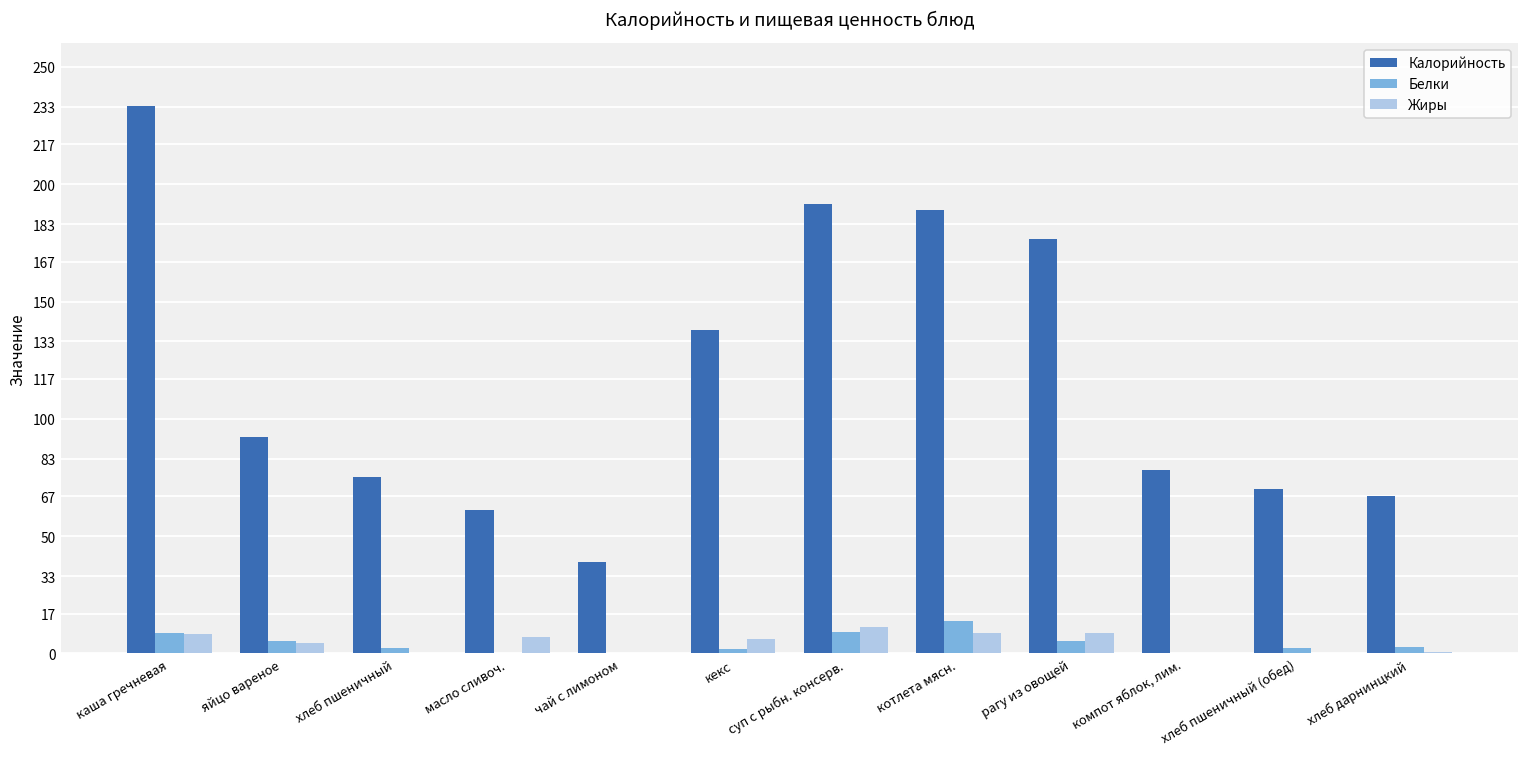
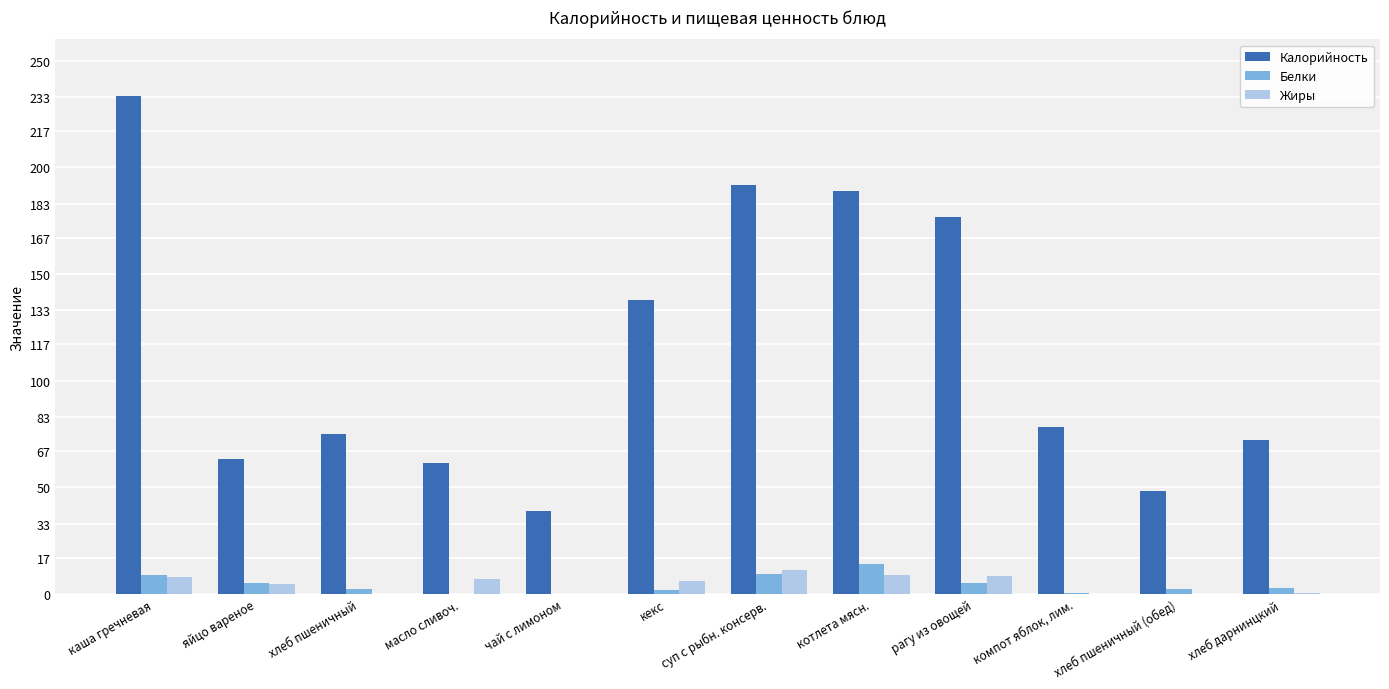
Калорийность, яйцо вареное: 92 -> 63
Калорийность, хлеб пшеничный (обед): 70 -> 48
Калорийность, хлеб дарнинцкий: 67 -> 72
